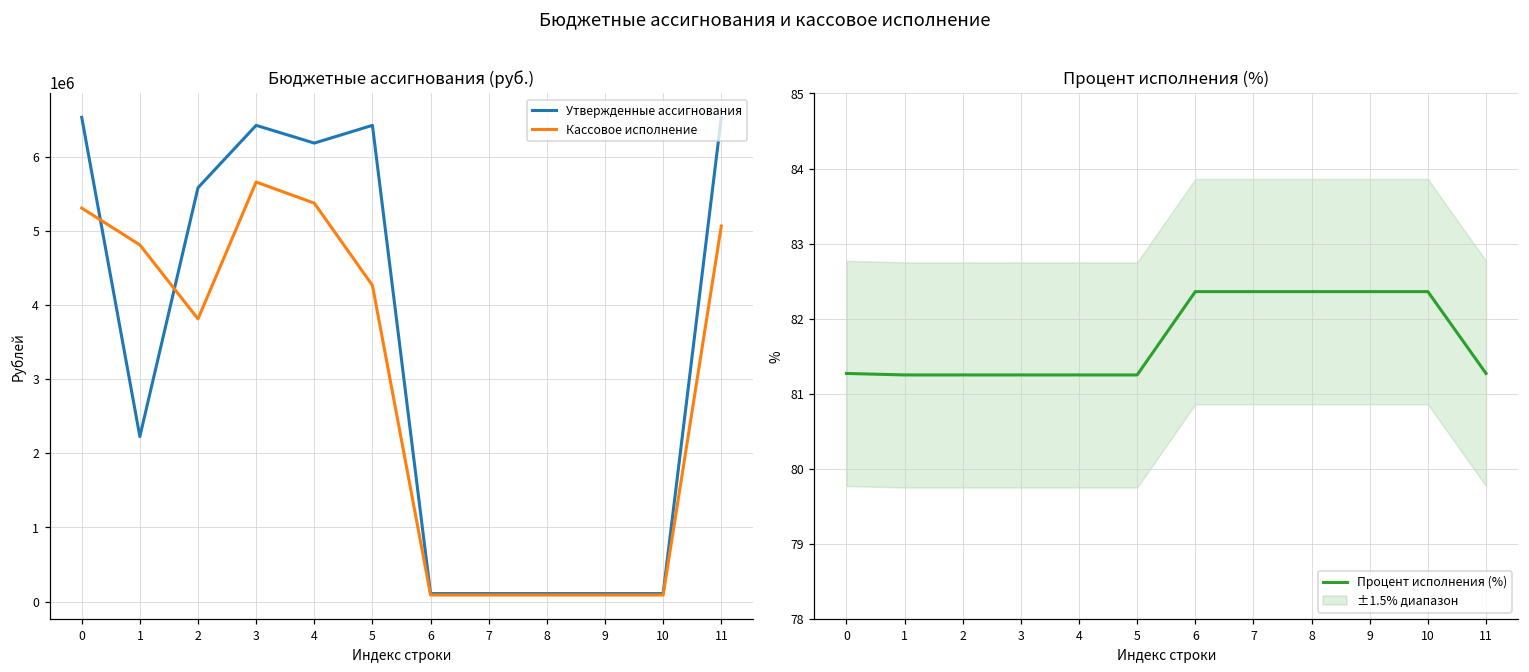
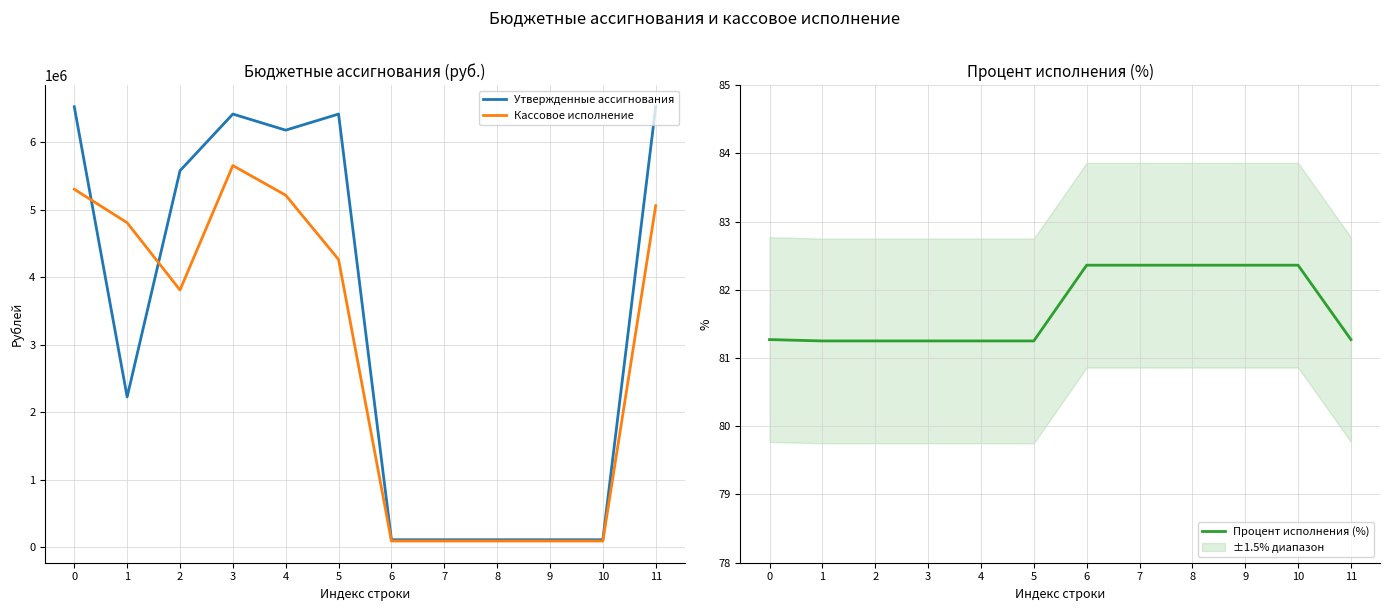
Бюджетные ассигнования (руб.), Кассовое исполнение, 4: 5400000 -> 5200000
